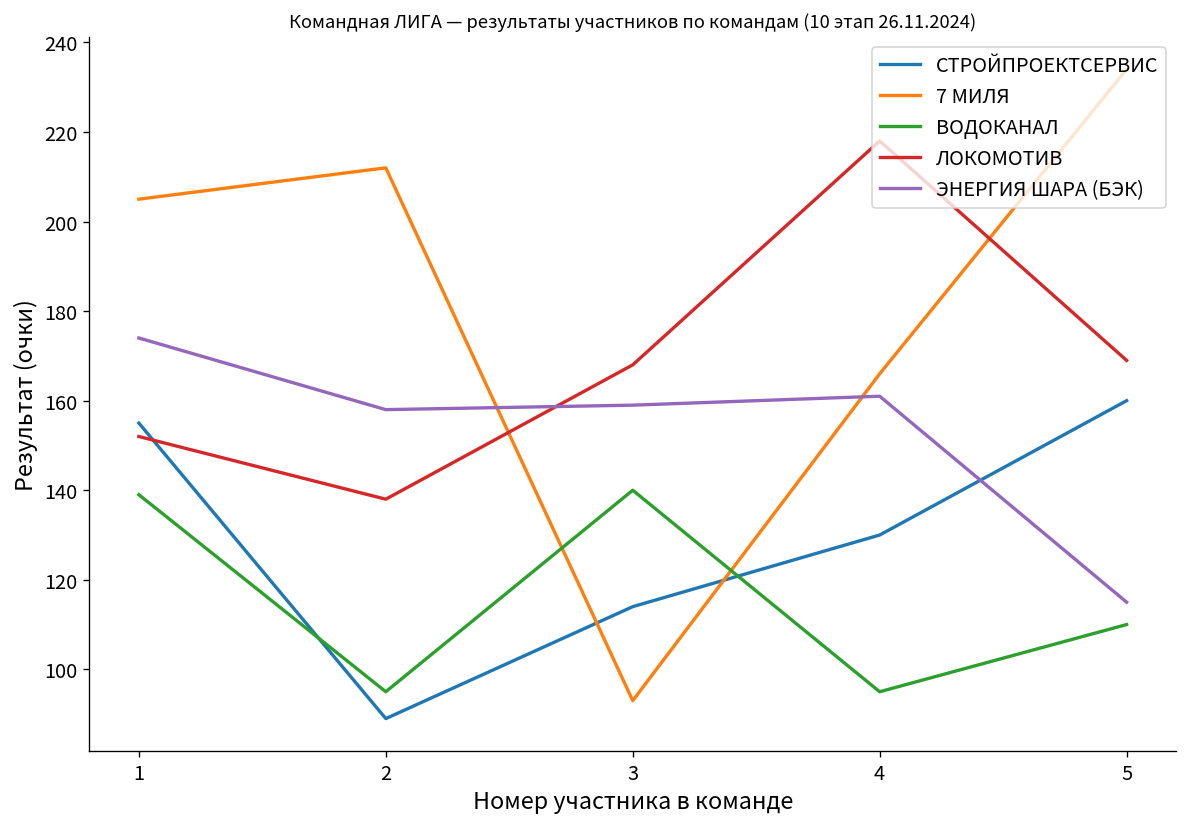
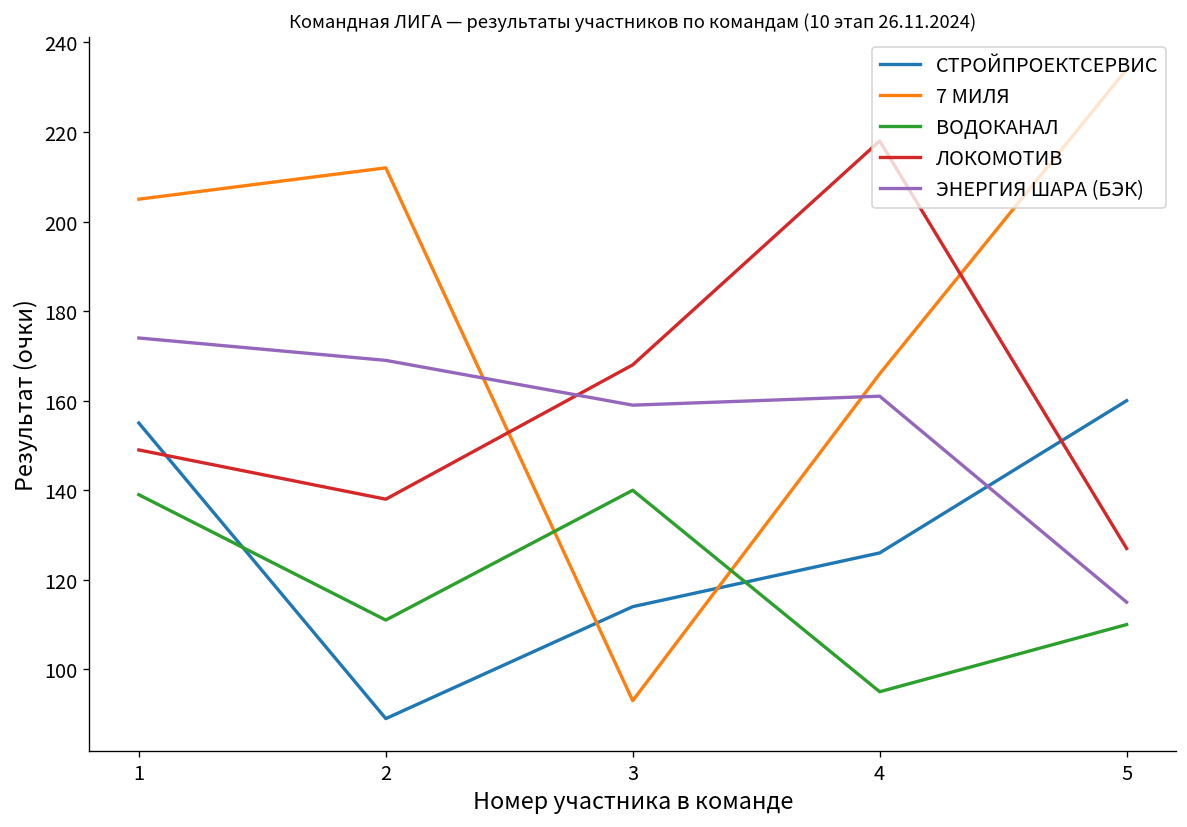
ЛОКОМОТИВ, 1: 152 -> 149
ВОДОКАНАЛ, 2: 95 -> 111
ЭНЕРГИЯ ШАРА (БЭК), 2: 158 -> 169
СТРОЙПРОЕКТСЕРВИС, 4: 130 -> 126
ЛОКОМОТИВ, 5: 169 -> 127
